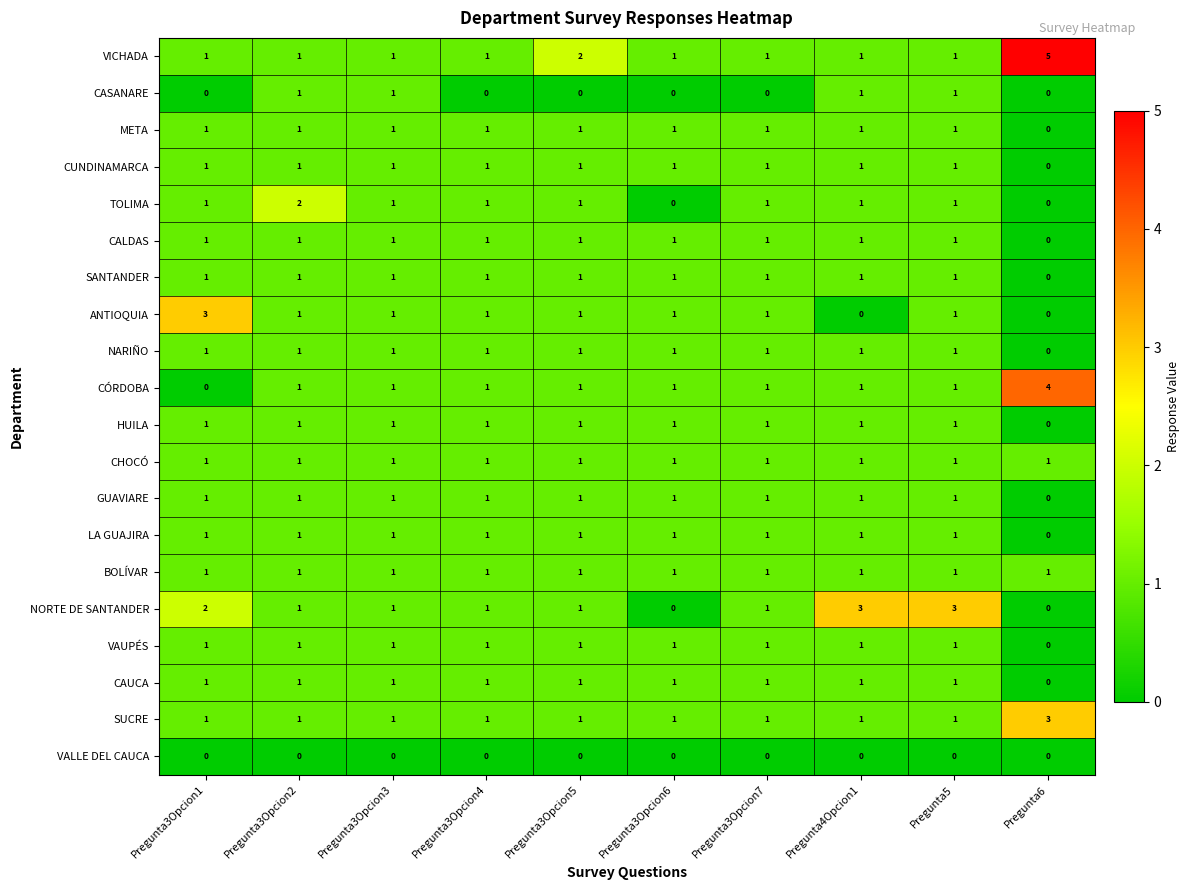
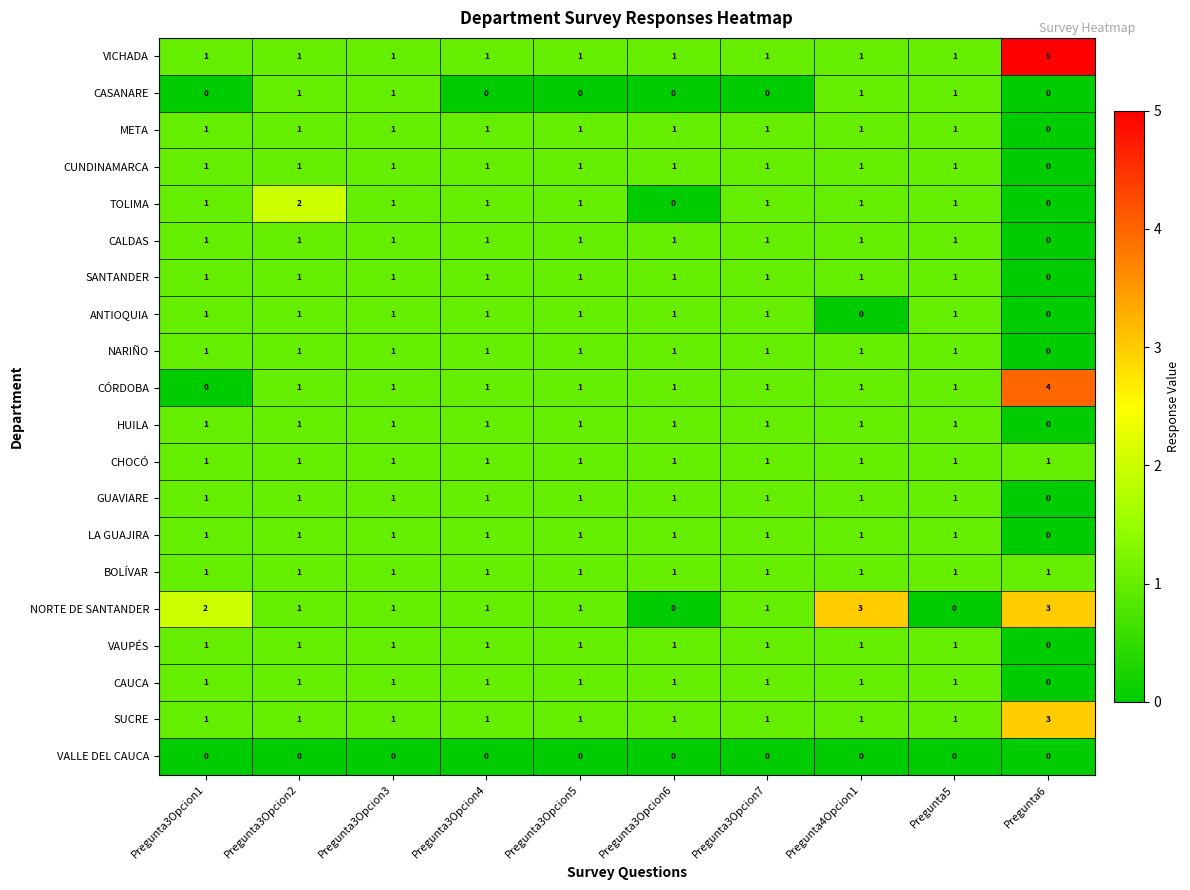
VICHADA, Pregunta3Opcion5: 2 -> 1
ANTIOQUIA, Pregunta3Opcion1: 3 -> 1
NORTE DE SANTANDER, Pregunta5: 3 -> 0
NORTE DE SANTANDER, Pregunta6: 0 -> 3
